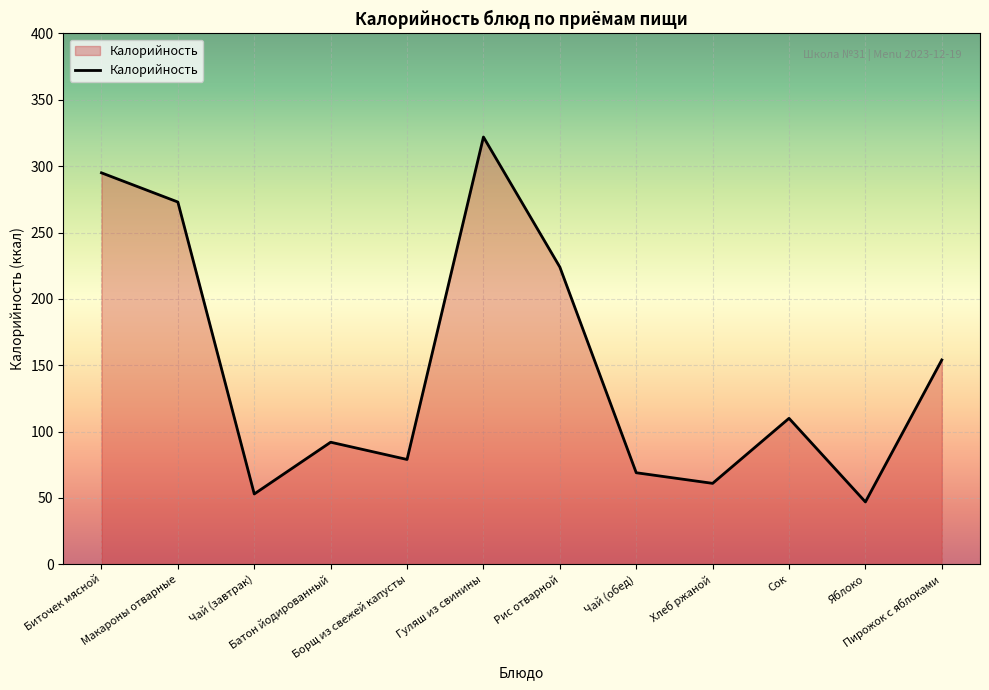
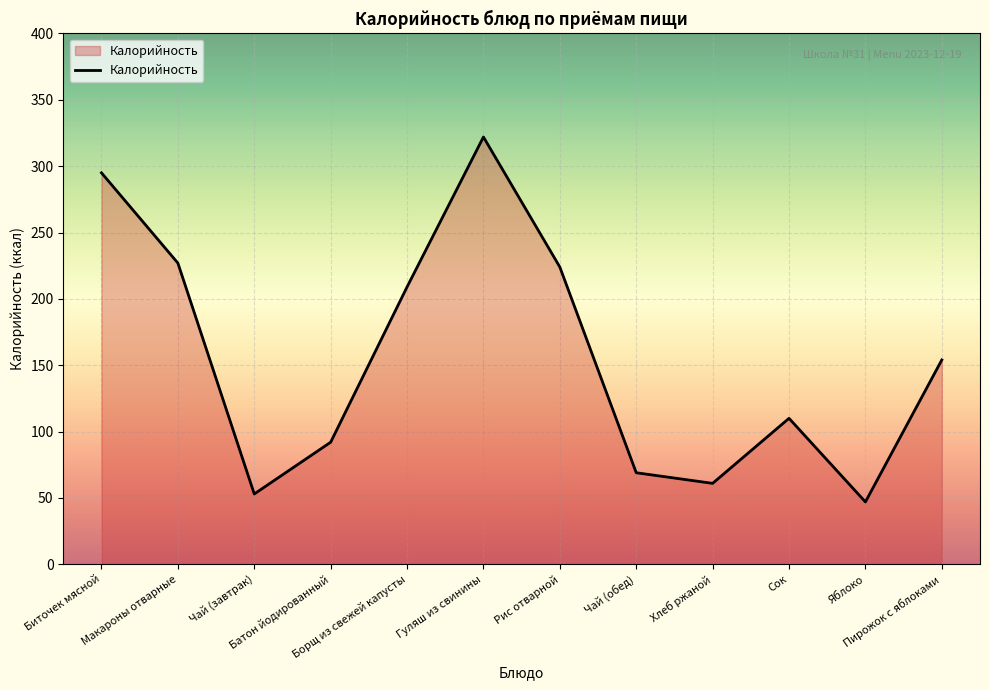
Макароны отварные: 273 -> 227
Борщ из свежей капусты: 79 -> 209
